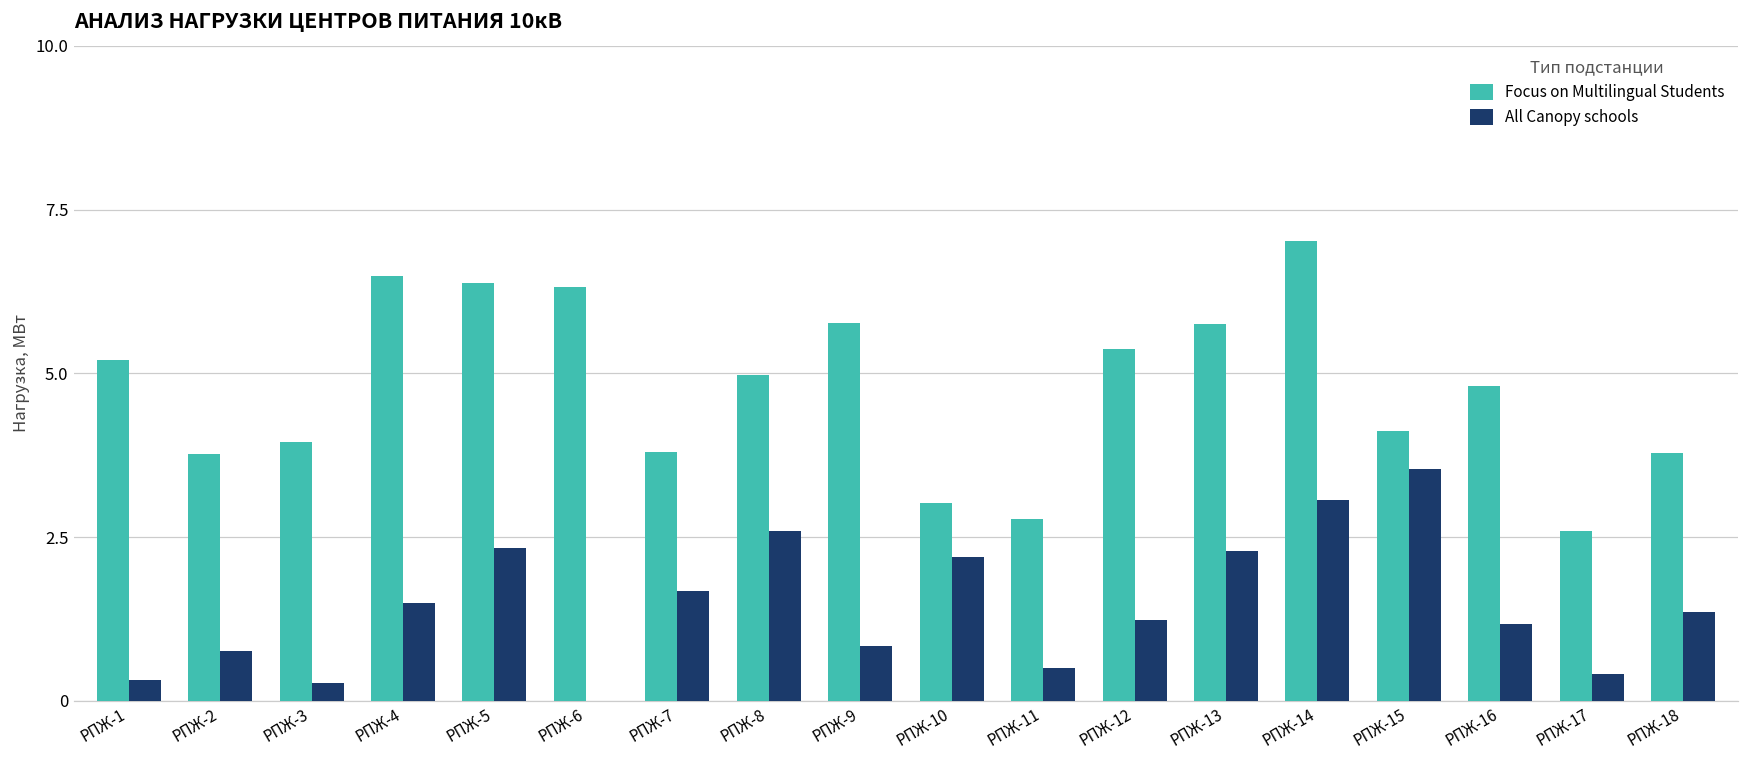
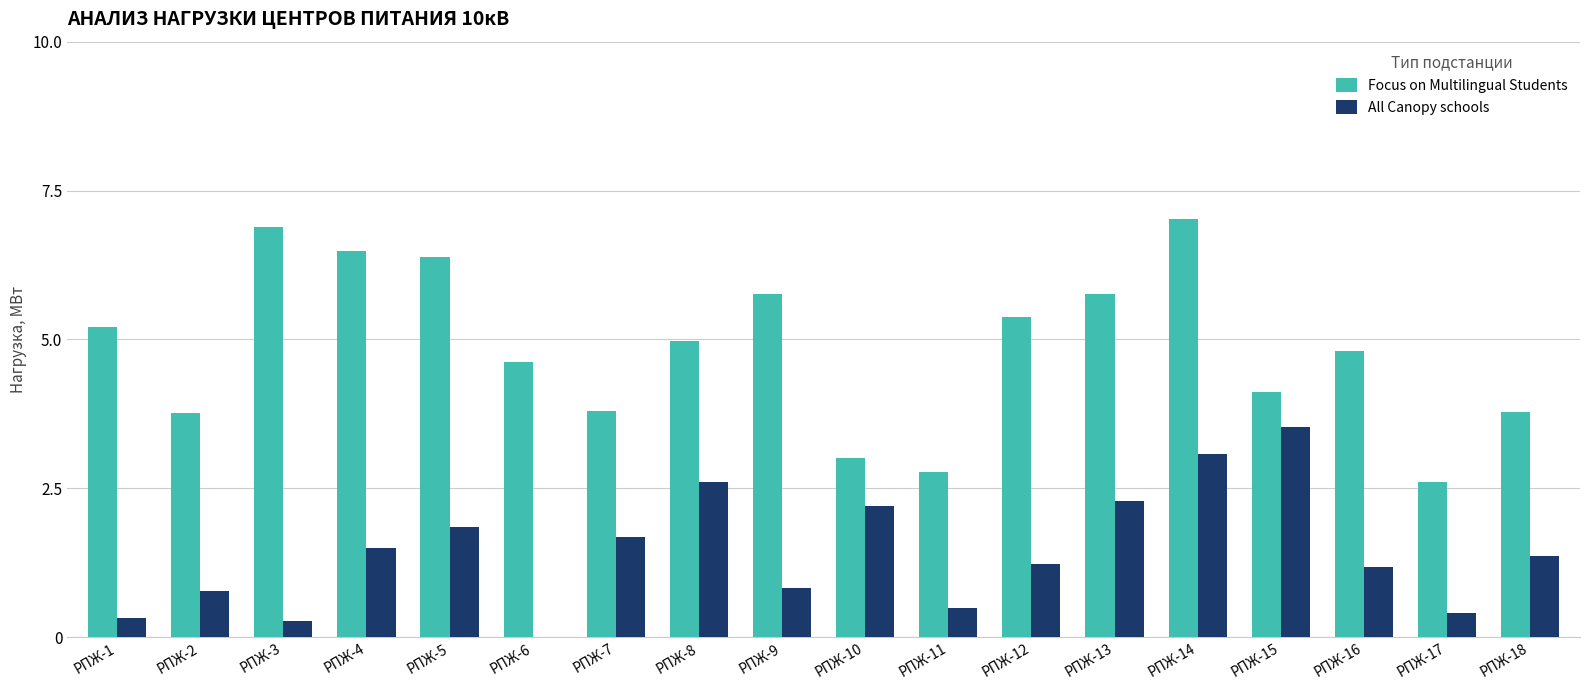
Focus on Multilingual Students, РПЖ-3: 4.0 -> 6.9
All Canopy schools, РПЖ-5: 2.3 -> 1.9
Focus on Multilingual Students, РПЖ-6: 6.3 -> 4.6
